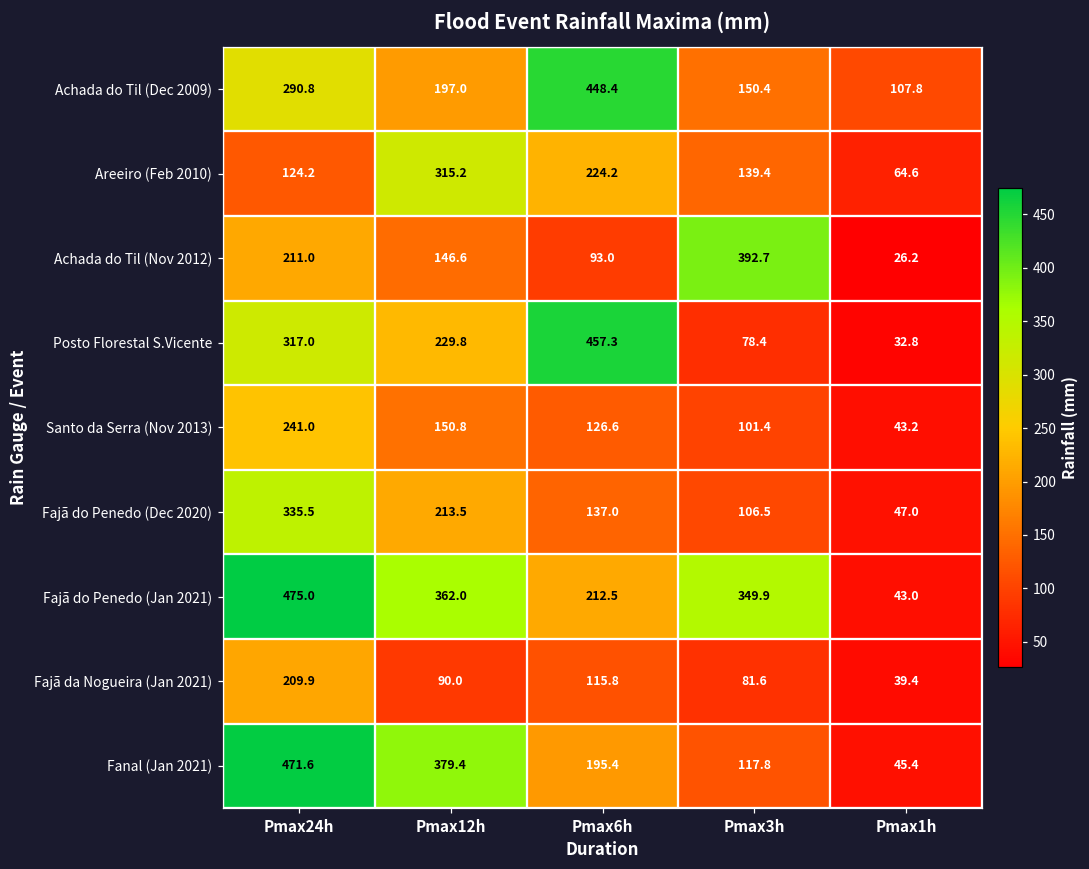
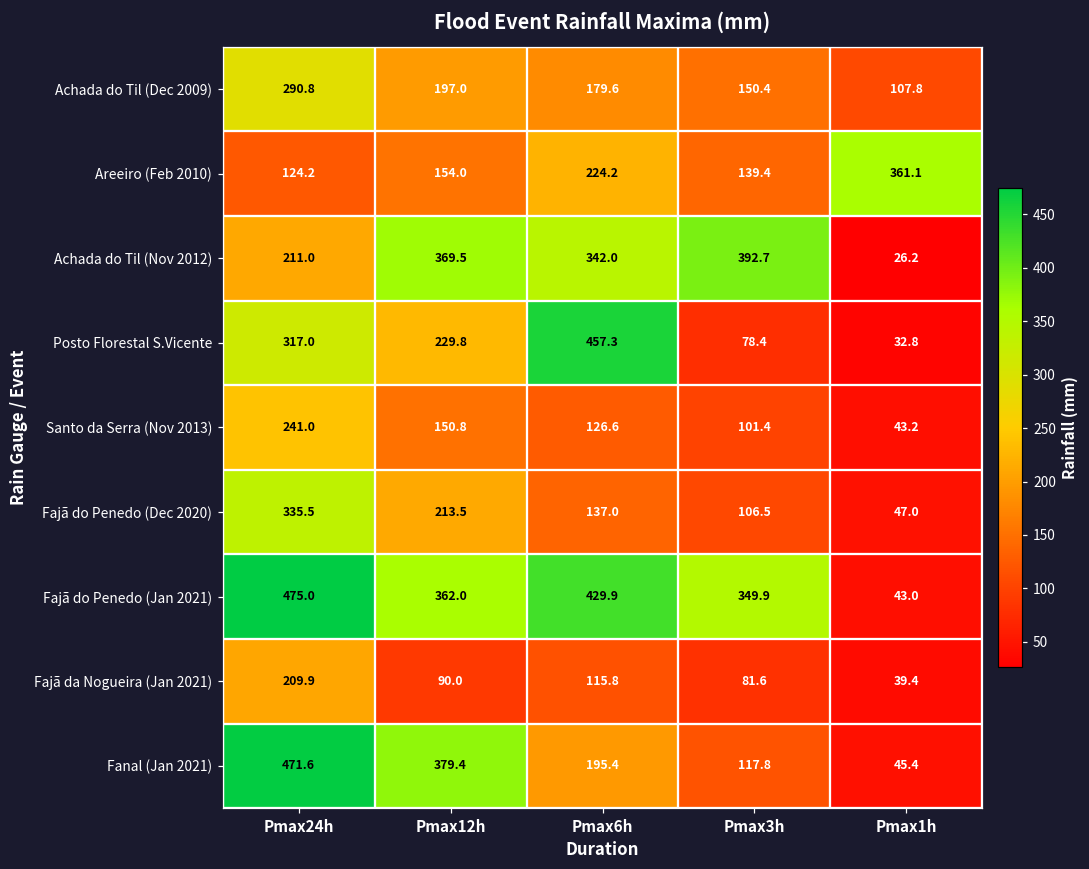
Achada do Til (Dec 2009), Pmax6h: 448.4 -> 179.6
Areeiro (Feb 2010), Pmax12h: 315.2 -> 154.0
Areeiro (Feb 2010), Pmax1h: 64.6 -> 361.1
Achada do Til (Nov 2012), Pmax12h: 146.6 -> 369.5
Achada do Til (Nov 2012), Pmax6h: 93.0 -> 342.0
Fajã do Penedo (Jan 2021), Pmax6h: 212.5 -> 429.9
